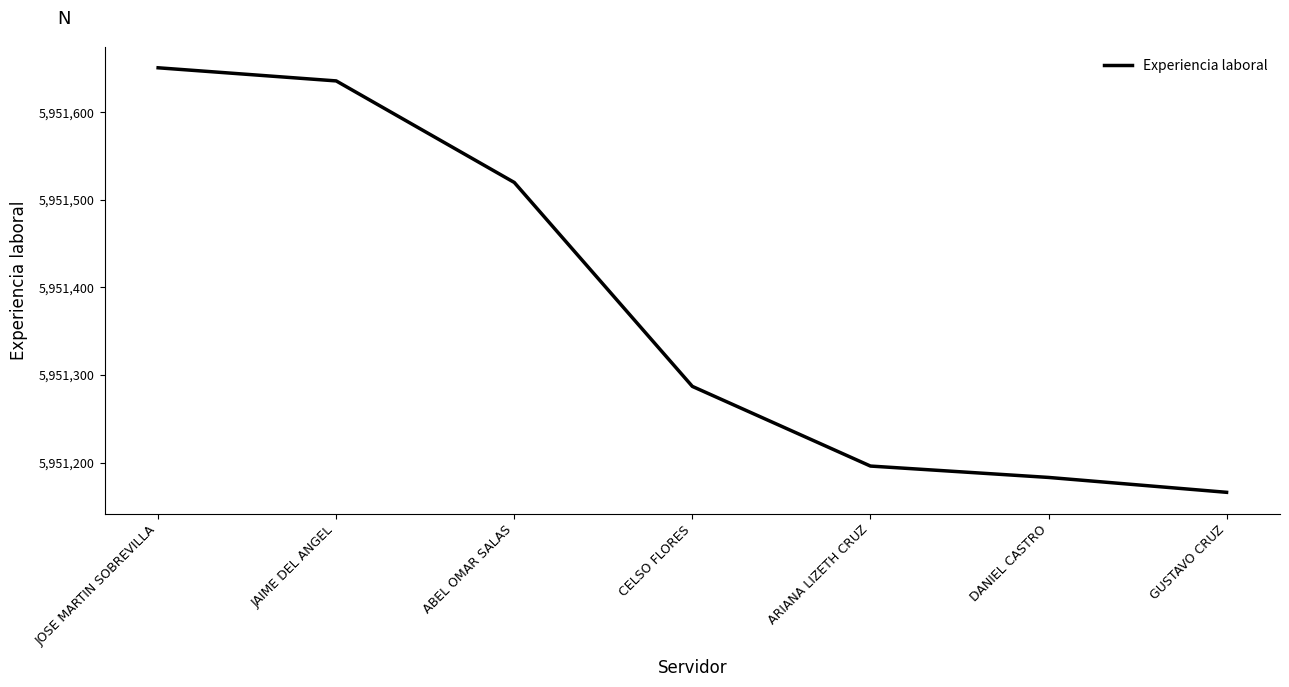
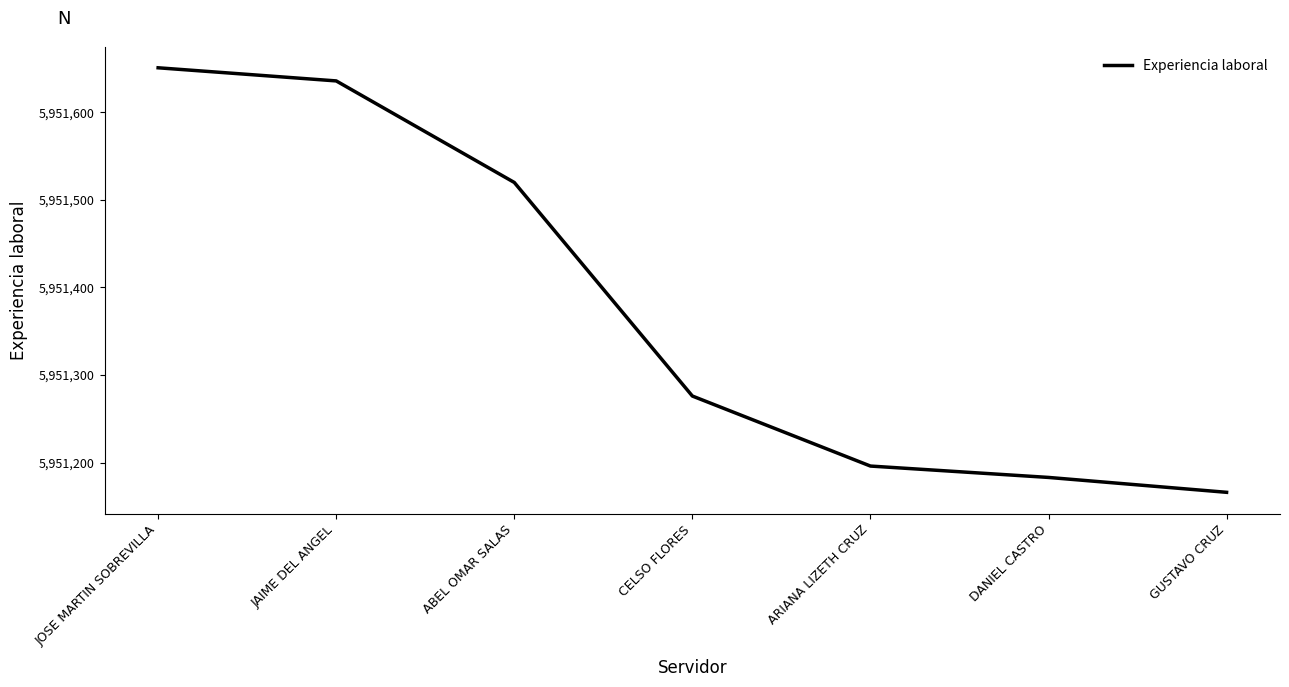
CELSO FLORES: 5,951,290 -> 5,951,280
